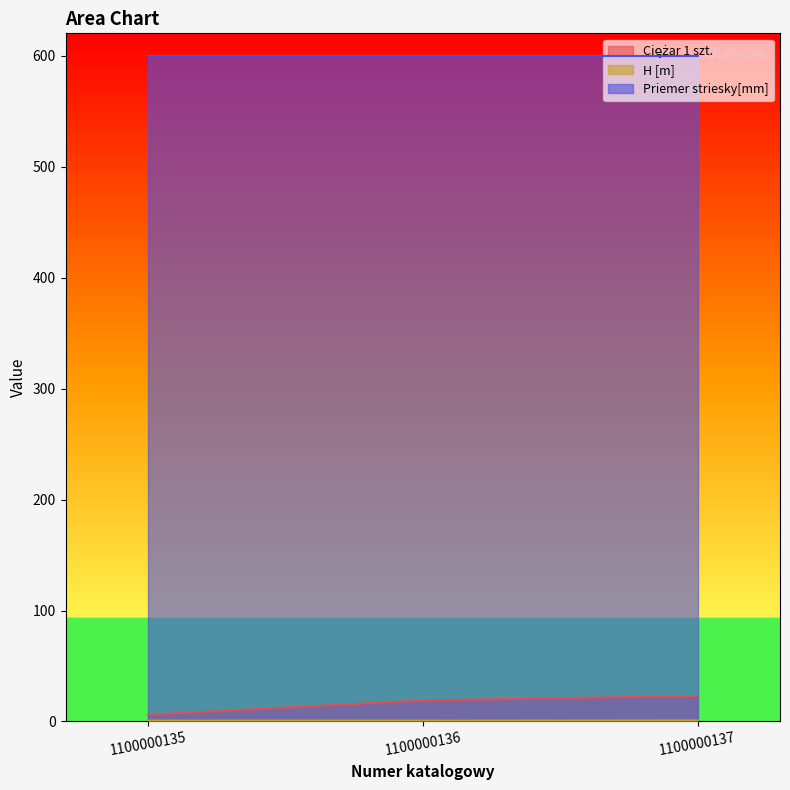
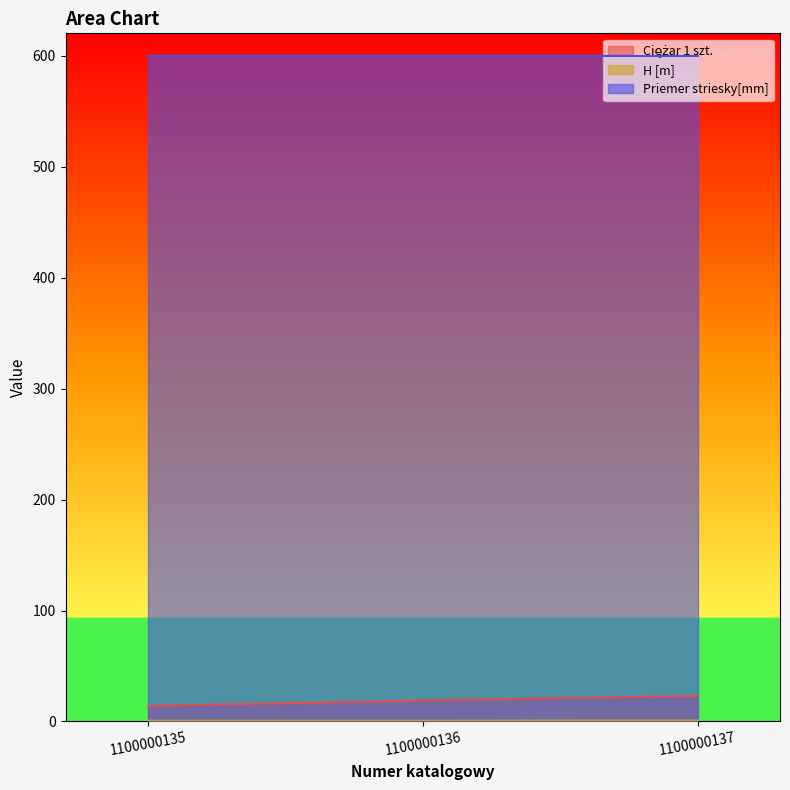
Ciężar 1 szt., 1100000135: 6 -> 14
